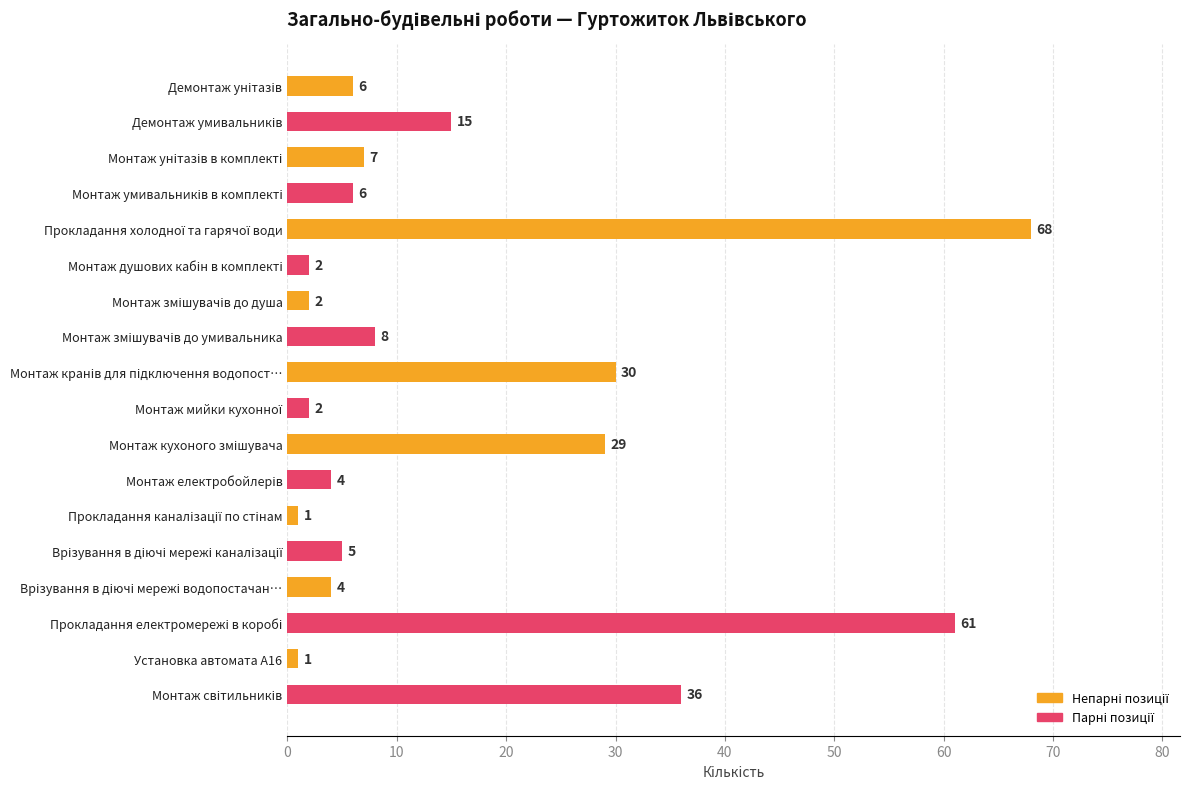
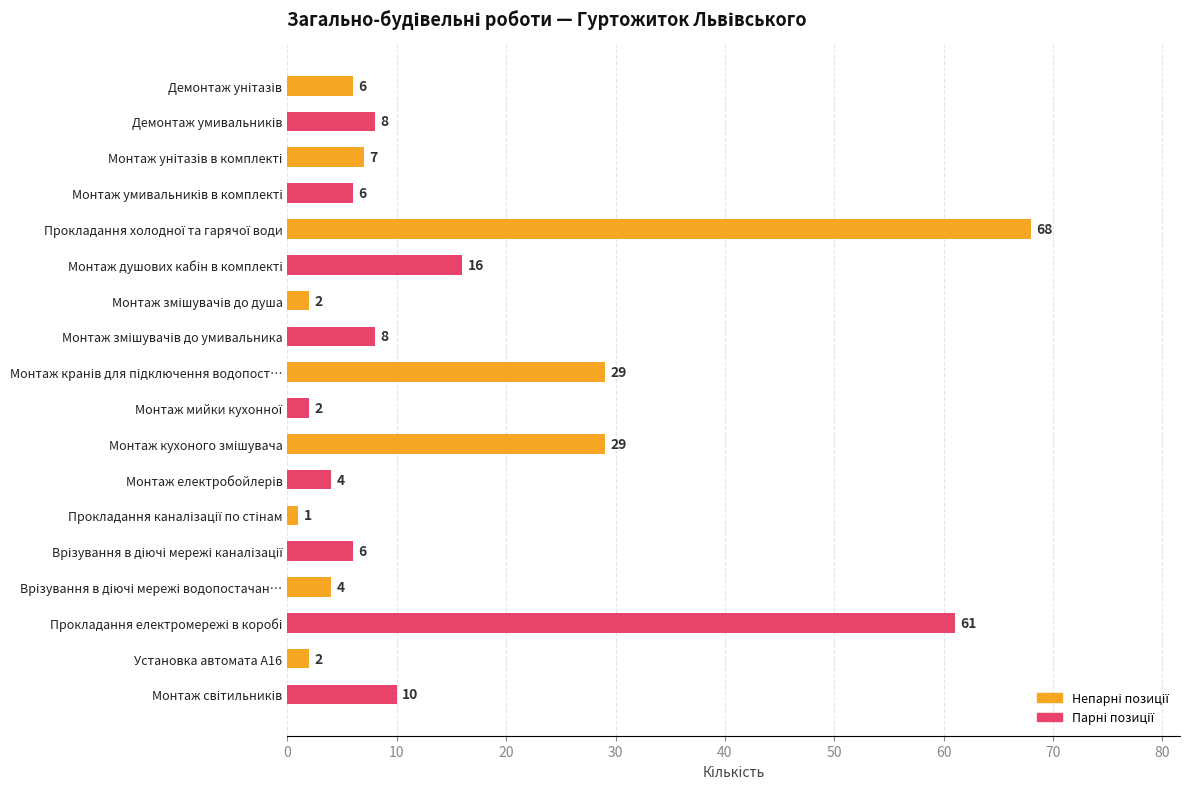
Демонтаж умивальників: 15 -> 8
Монтаж душових кабін в комплекті: 2 -> 16
Монтаж кранів для підключення водопост…: 30 -> 29
Врізування в діючі мережі каналізації: 5 -> 6
Установка автомата А16: 1 -> 2
Монтаж світильників: 36 -> 10
